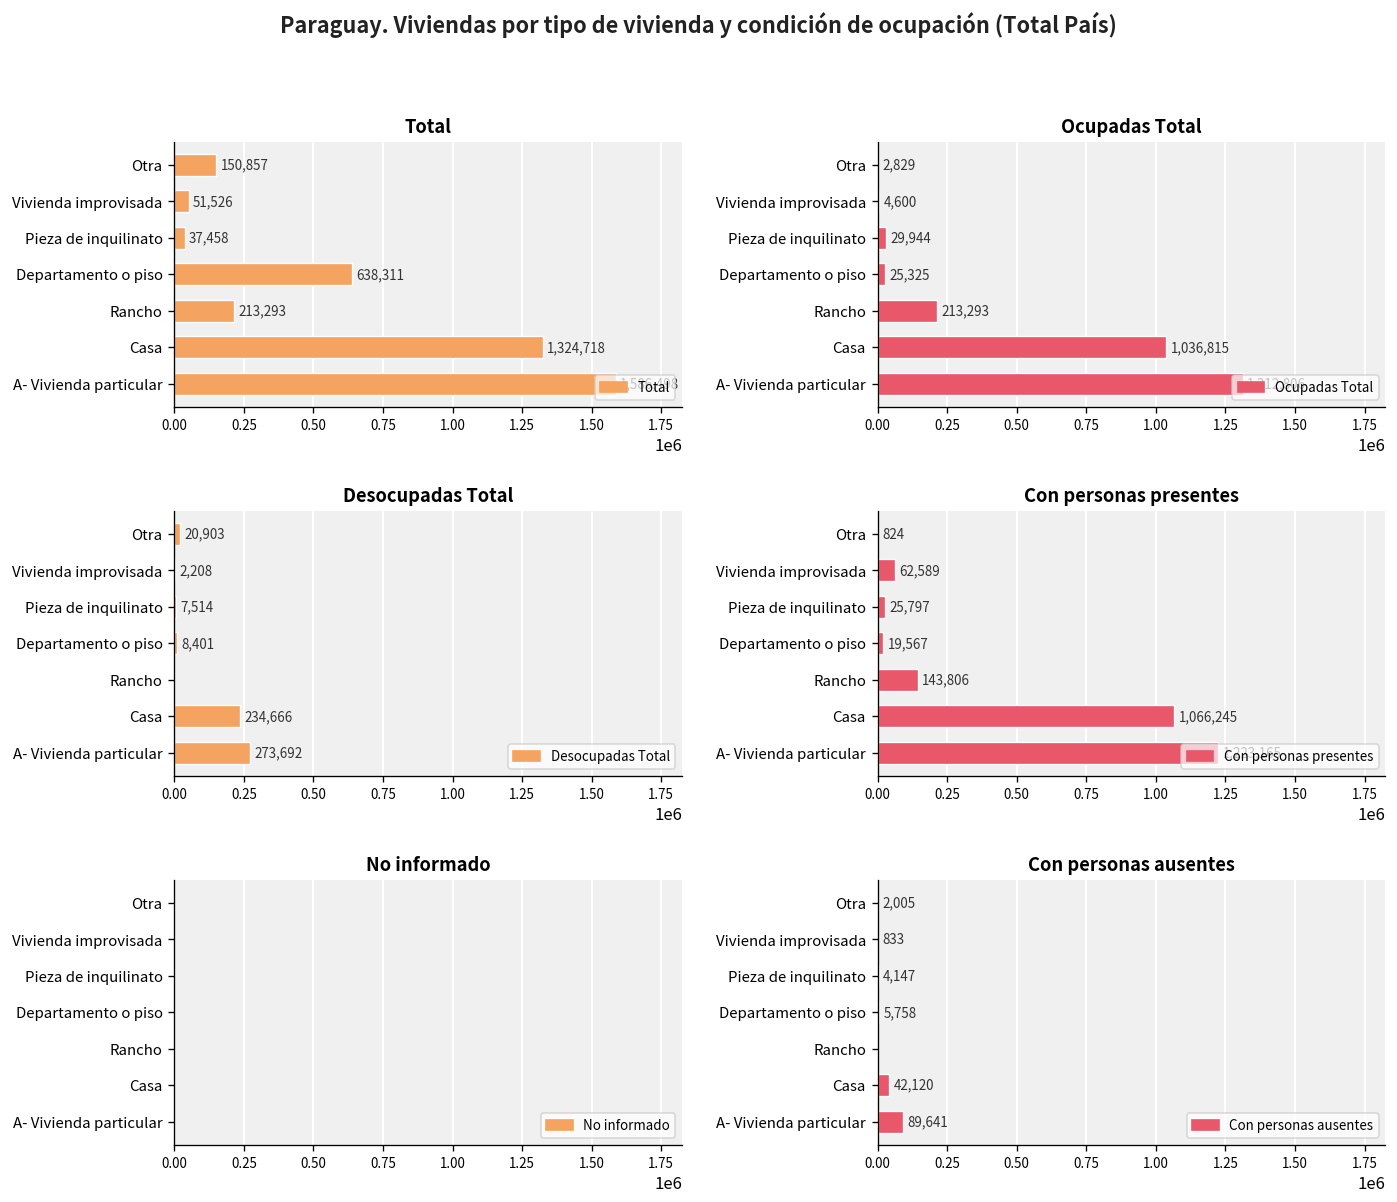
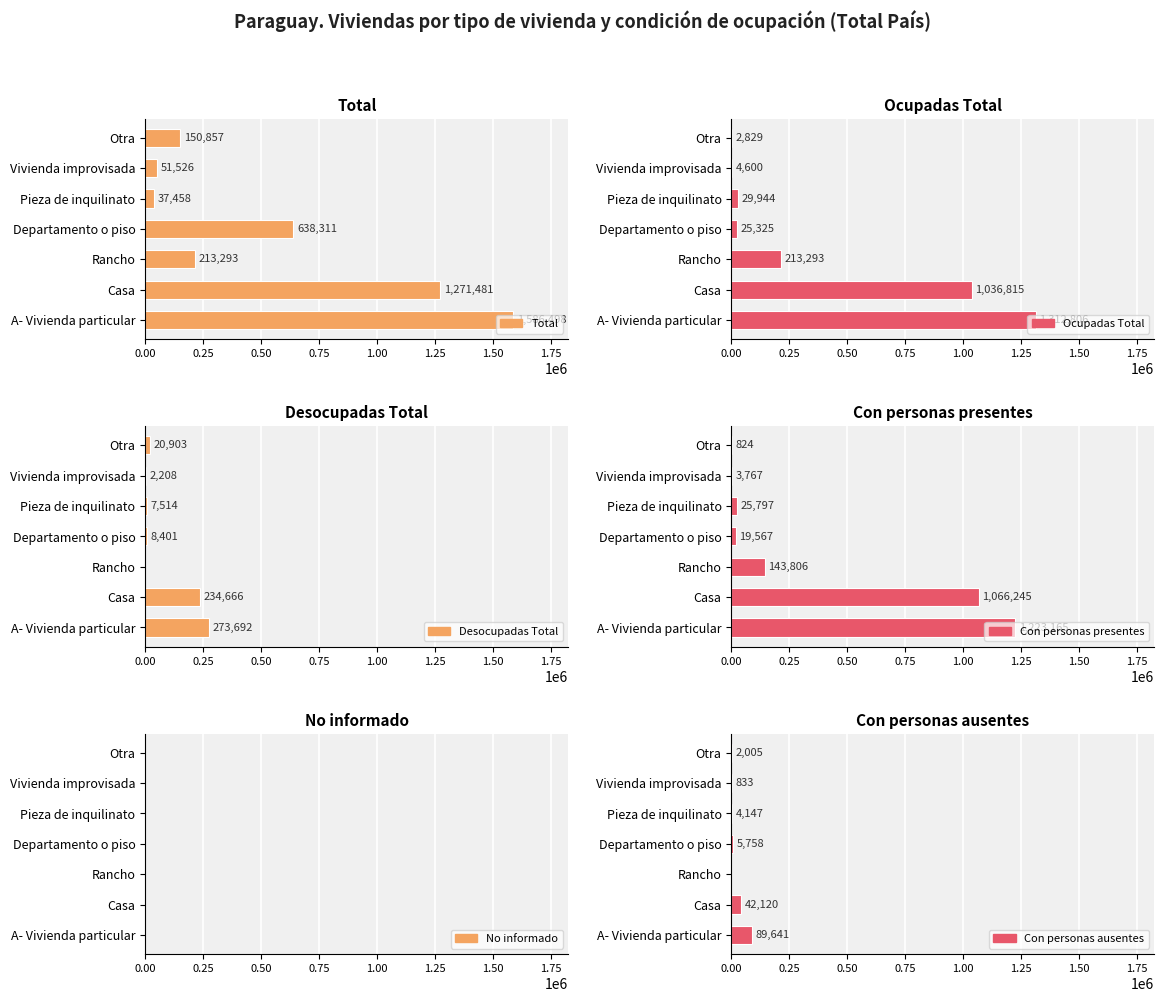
Total, Casa: 1,324,718 -> 1,271,481
Con personas presentes, Vivienda improvisada: 62,589 -> 3,767
